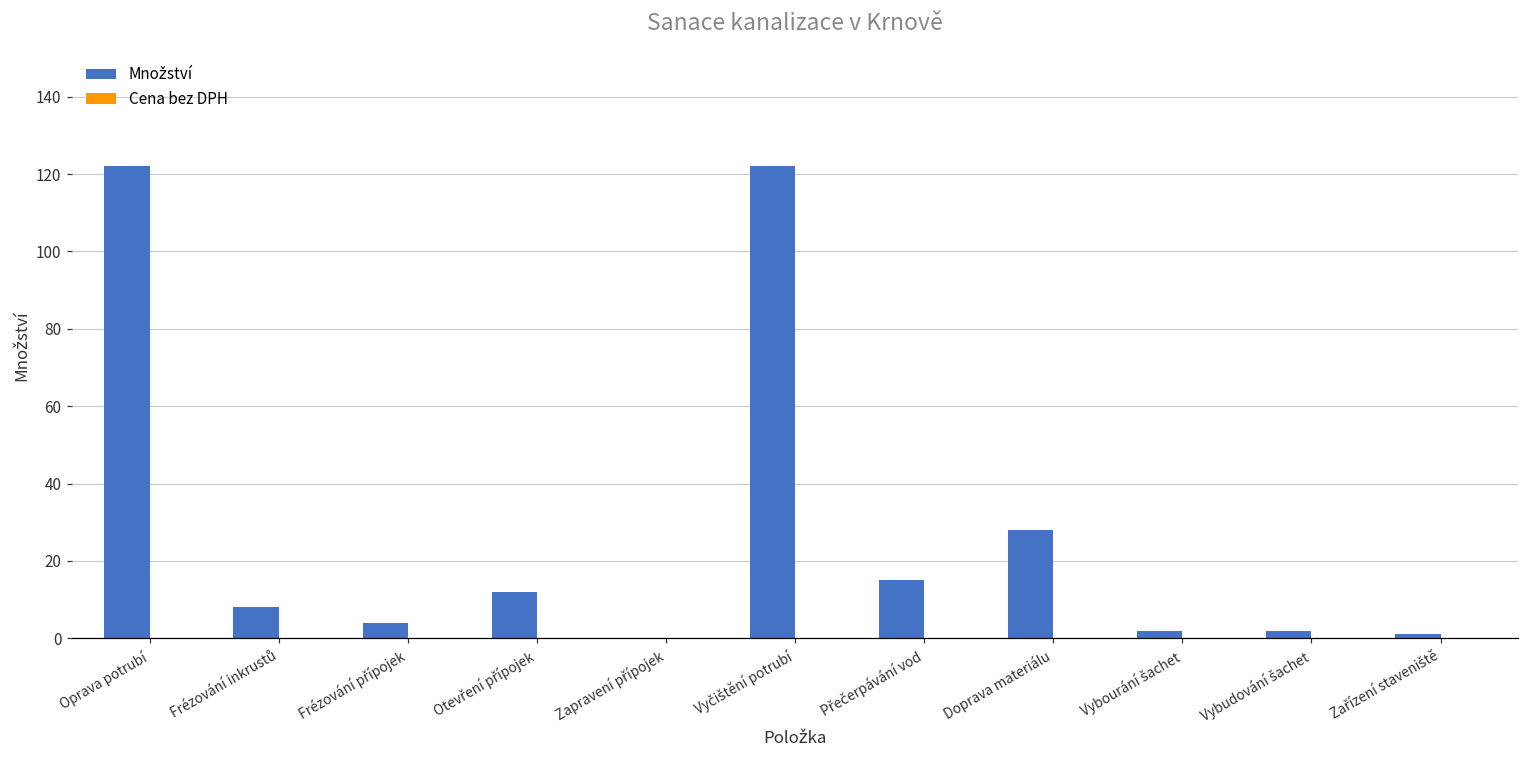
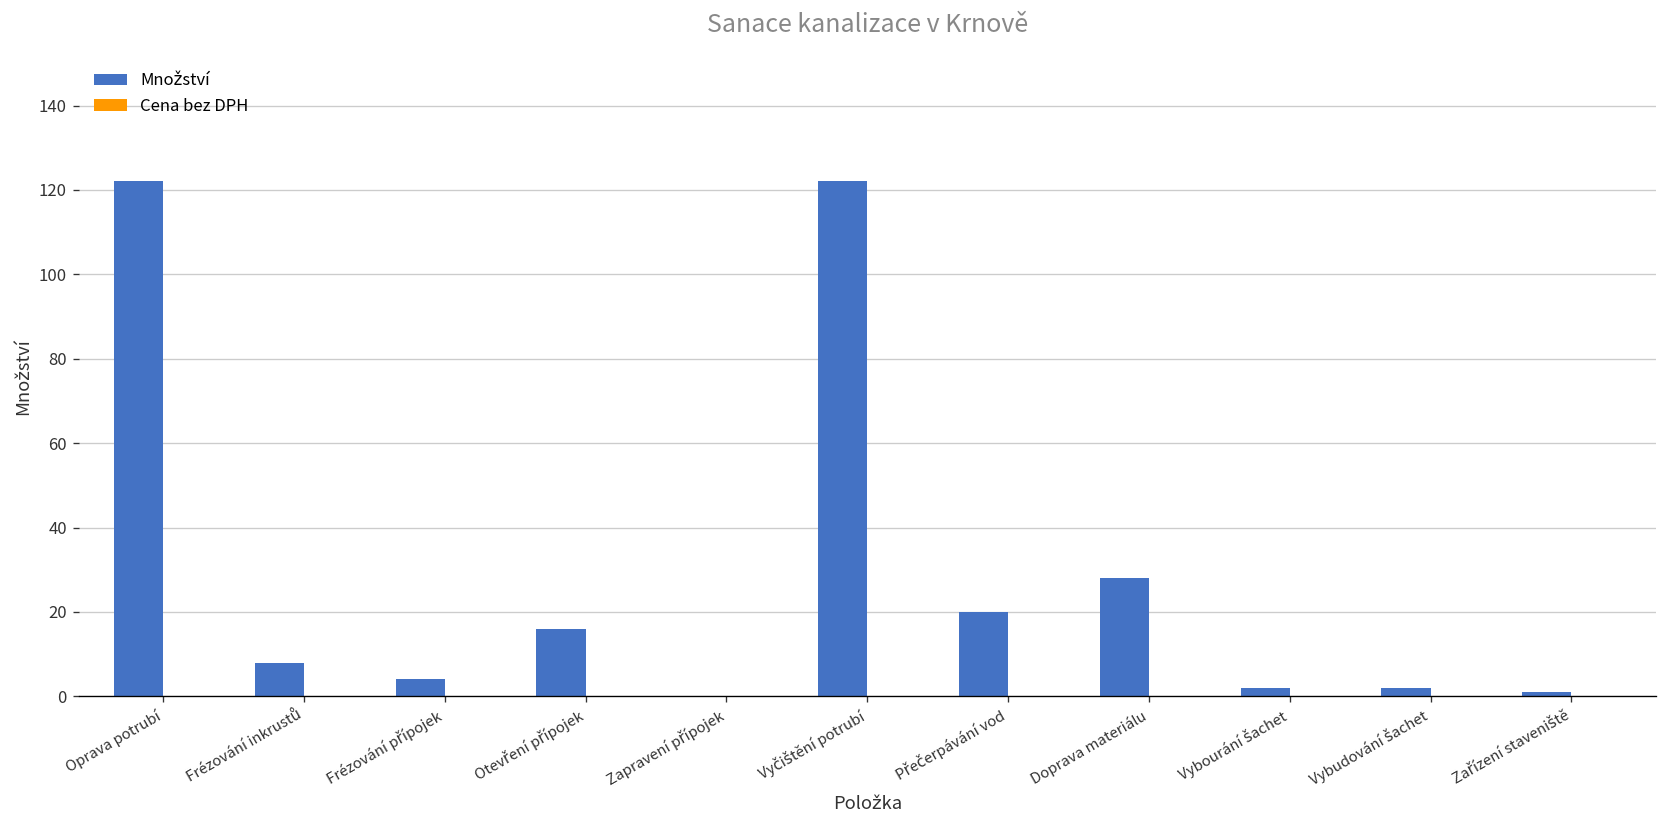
Množství, Otevření přípojek: 12 -> 16
Množství, Přečerpávání vod: 15 -> 20
